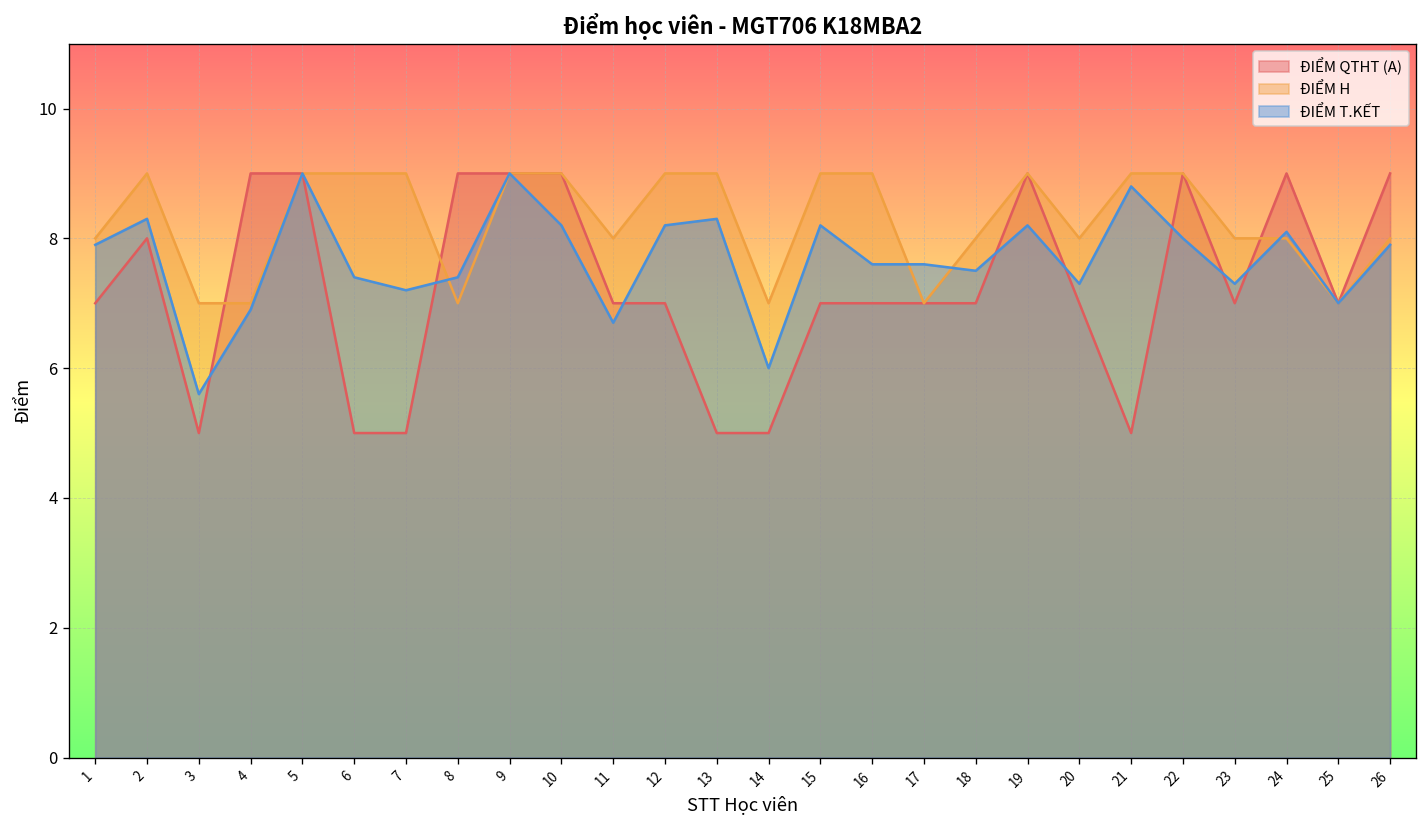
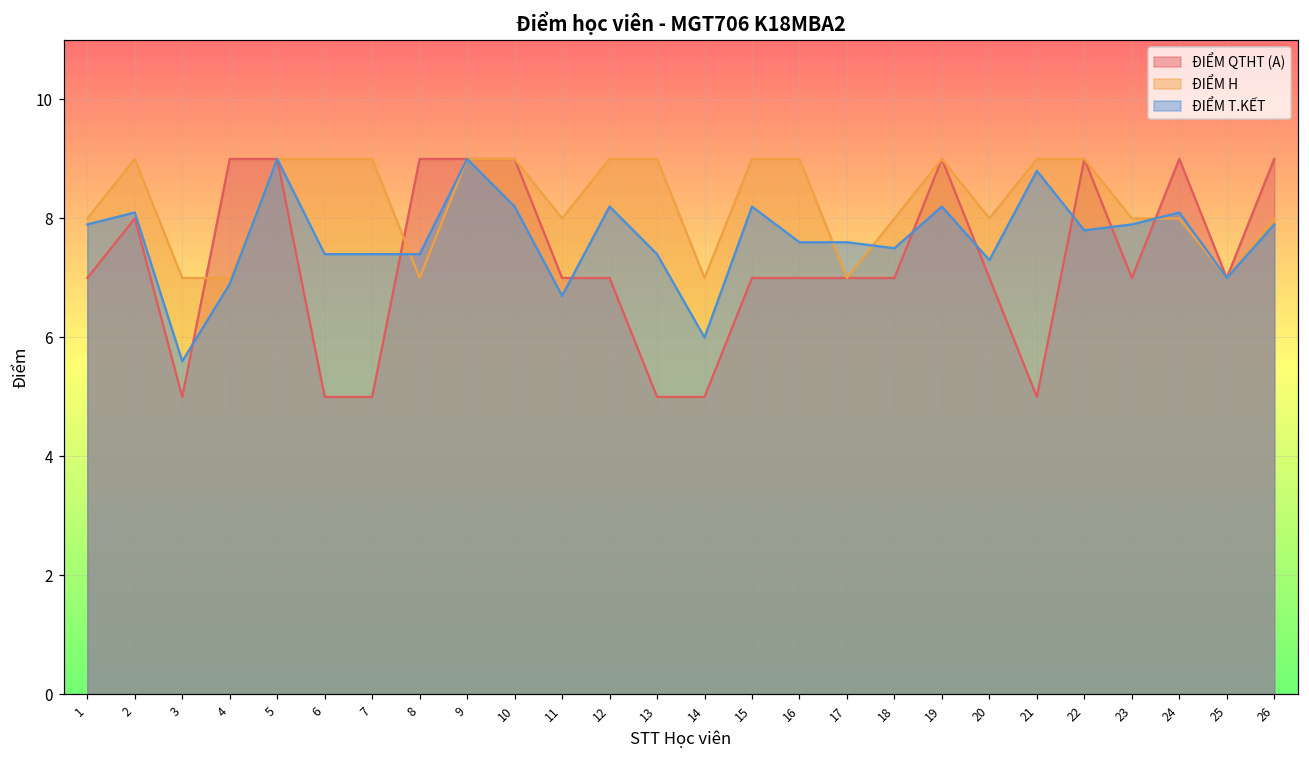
ĐIỂM T.KẾT, 2: 8.3 -> 8.1
ĐIỂM T.KẾT, 7: 7.2 -> 7.4
ĐIỂM T.KẾT, 13: 8.3 -> 7.4
ĐIỂM T.KẾT, 22: 8.0 -> 7.8
ĐIỂM T.KẾT, 23: 7.3 -> 7.9
